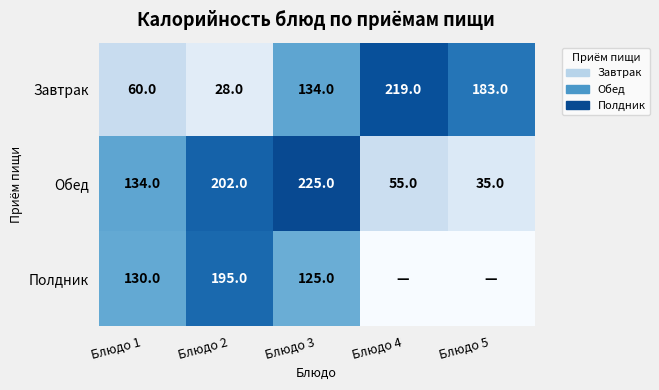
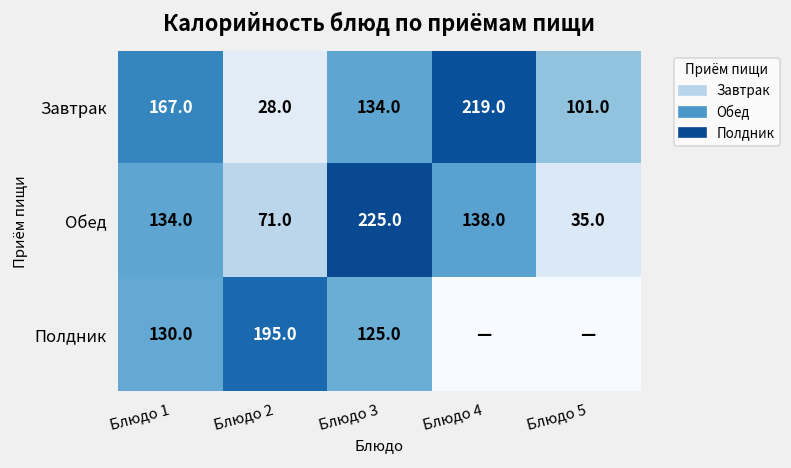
Завтрак, Блюдо 1: 60.0 -> 167.0
Завтрак, Блюдо 5: 183.0 -> 101.0
Обед, Блюдо 2: 202.0 -> 71.0
Обед, Блюдо 4: 55.0 -> 138.0
